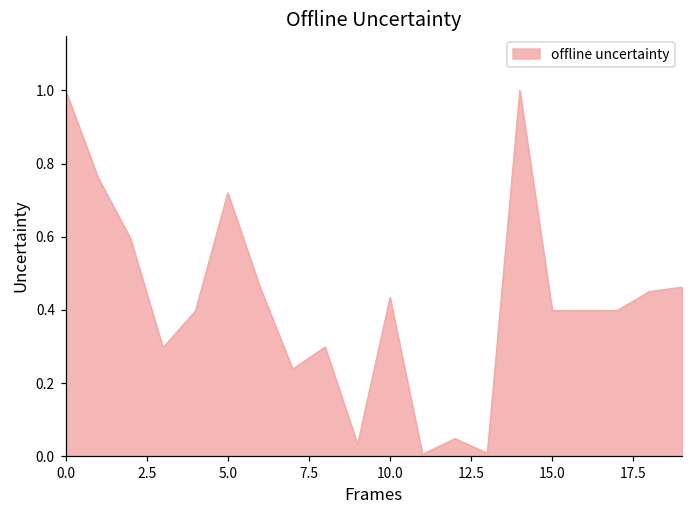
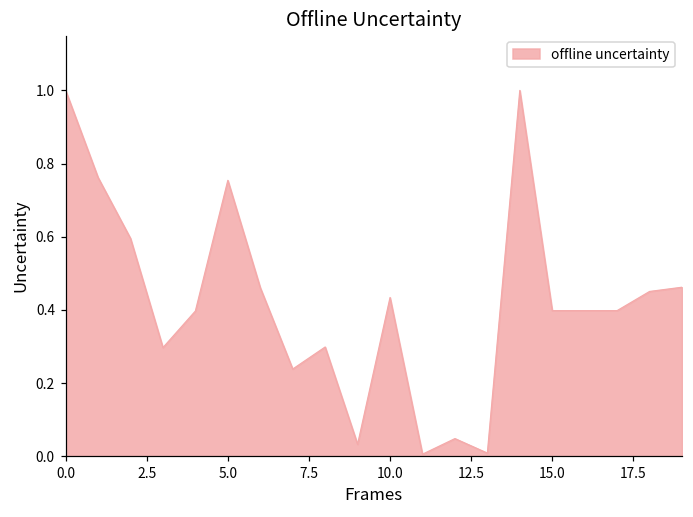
5.0: 0.72 -> 0.75
